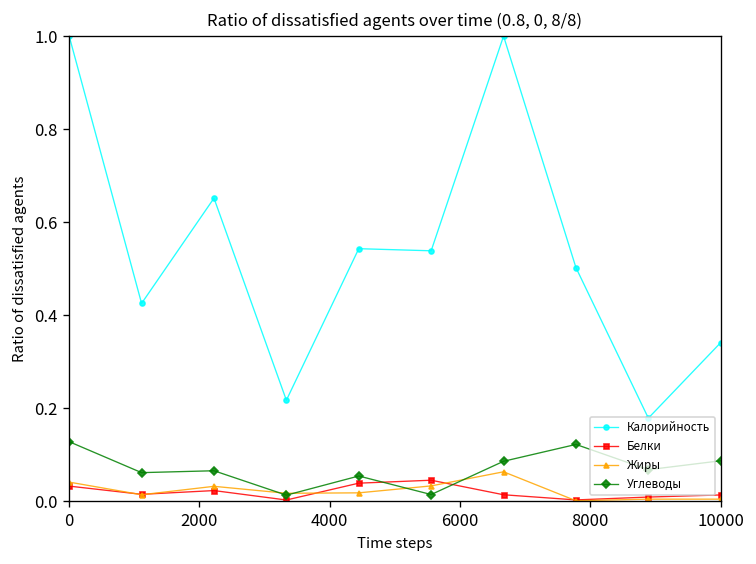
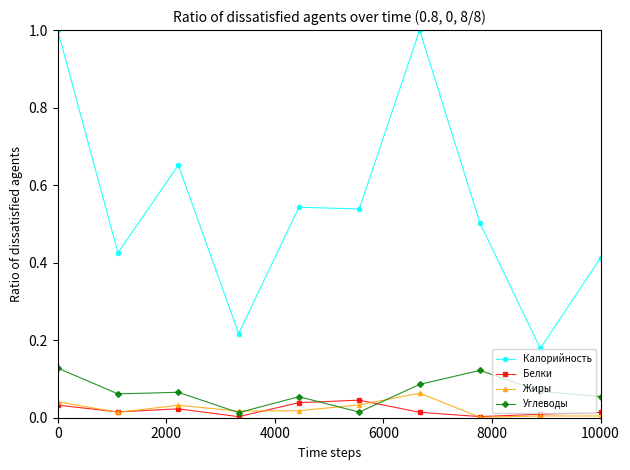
Калорийность, 10000: 0.34 -> 0.41
Углеводы, 10000: 0.09 -> 0.05
